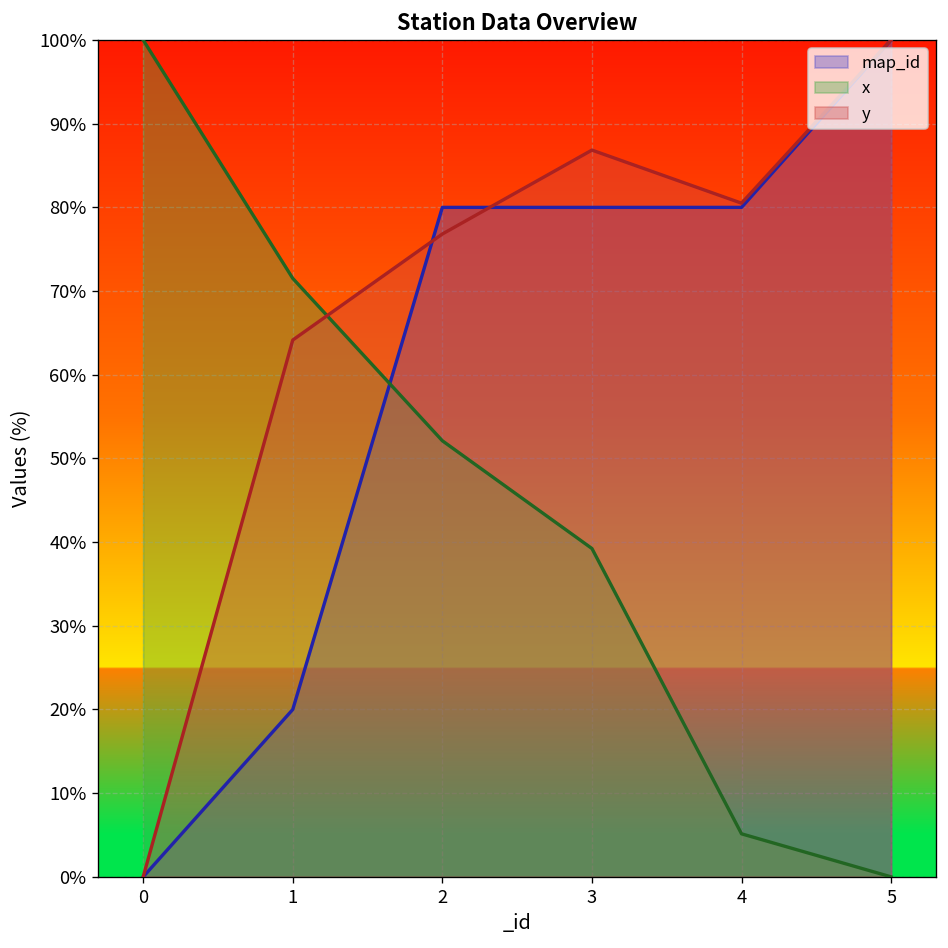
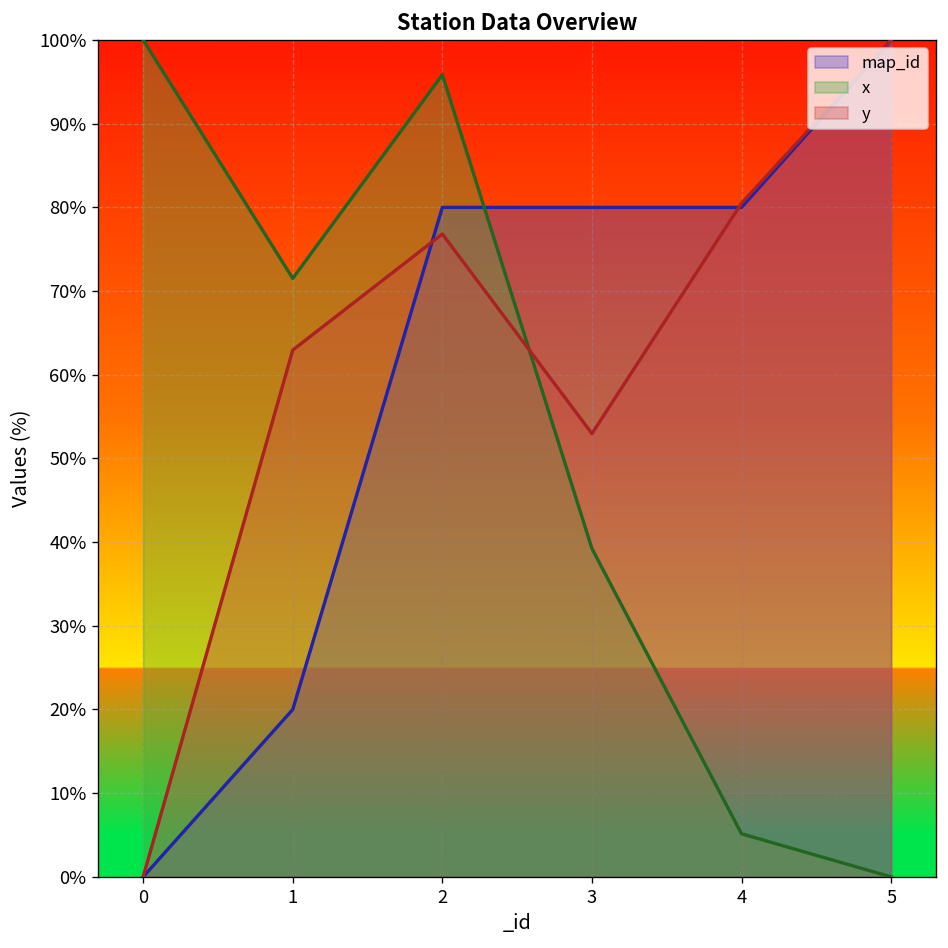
y, 1: 64% -> 63%
x, 2: 52% -> 96%
y, 3: 87% -> 53%
